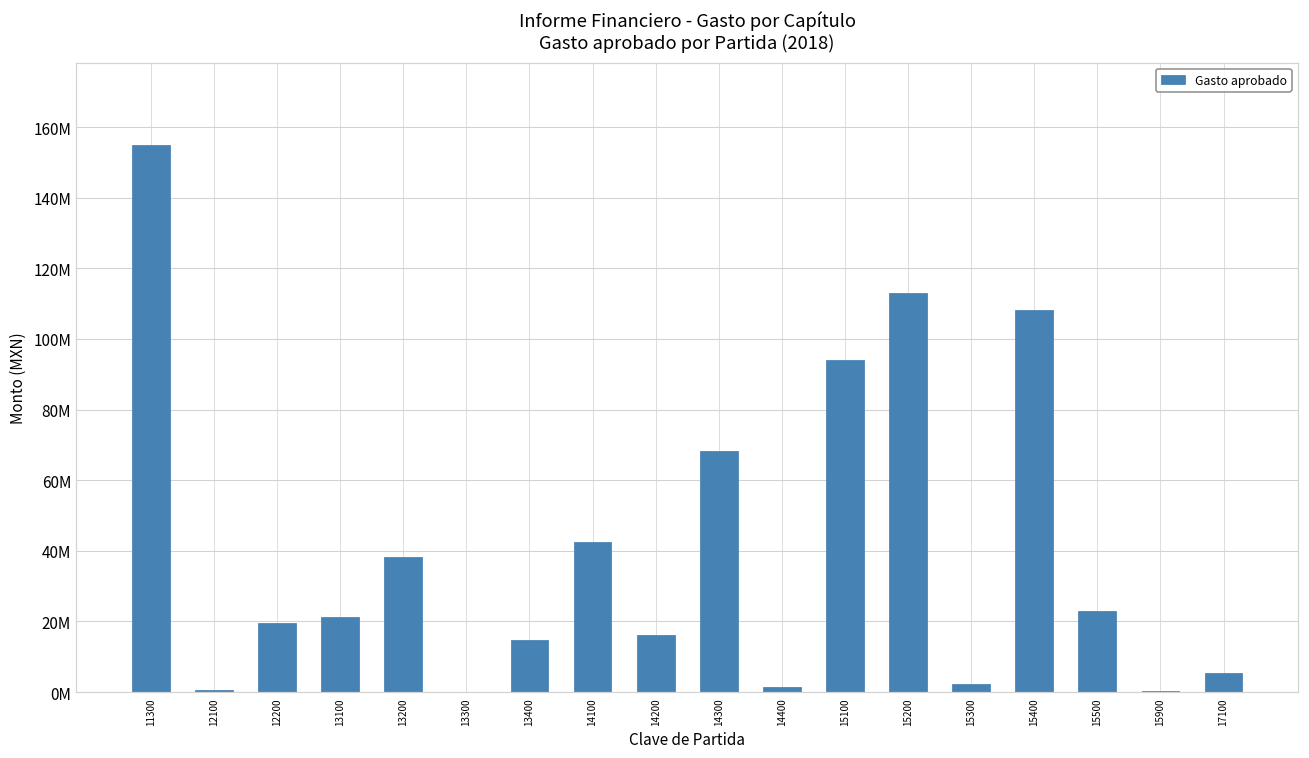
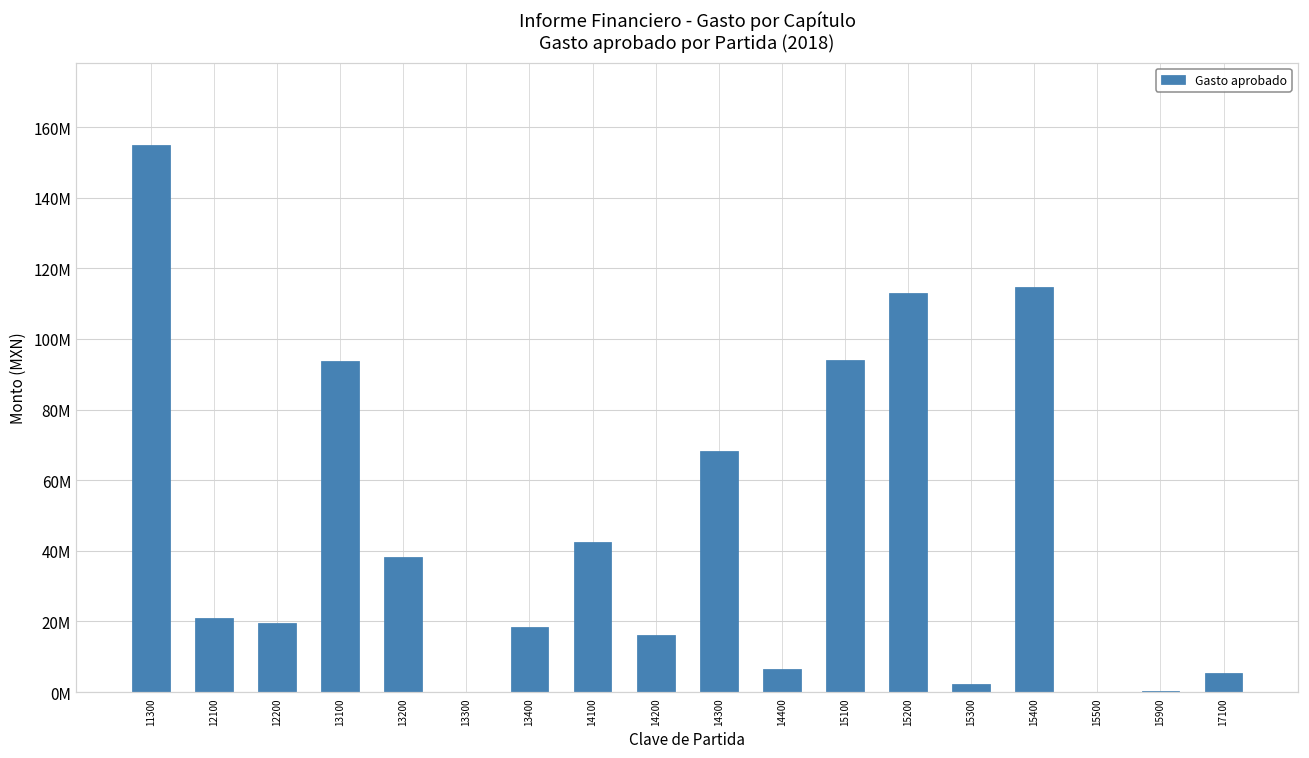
12100: 0 -> 21000000
13100: 21000000 -> 94000000
13400: 15000000 -> 18000000
14400: 2000000 -> 7000000
15400: 108000000 -> 115000000
15500: 23000000 -> 0
